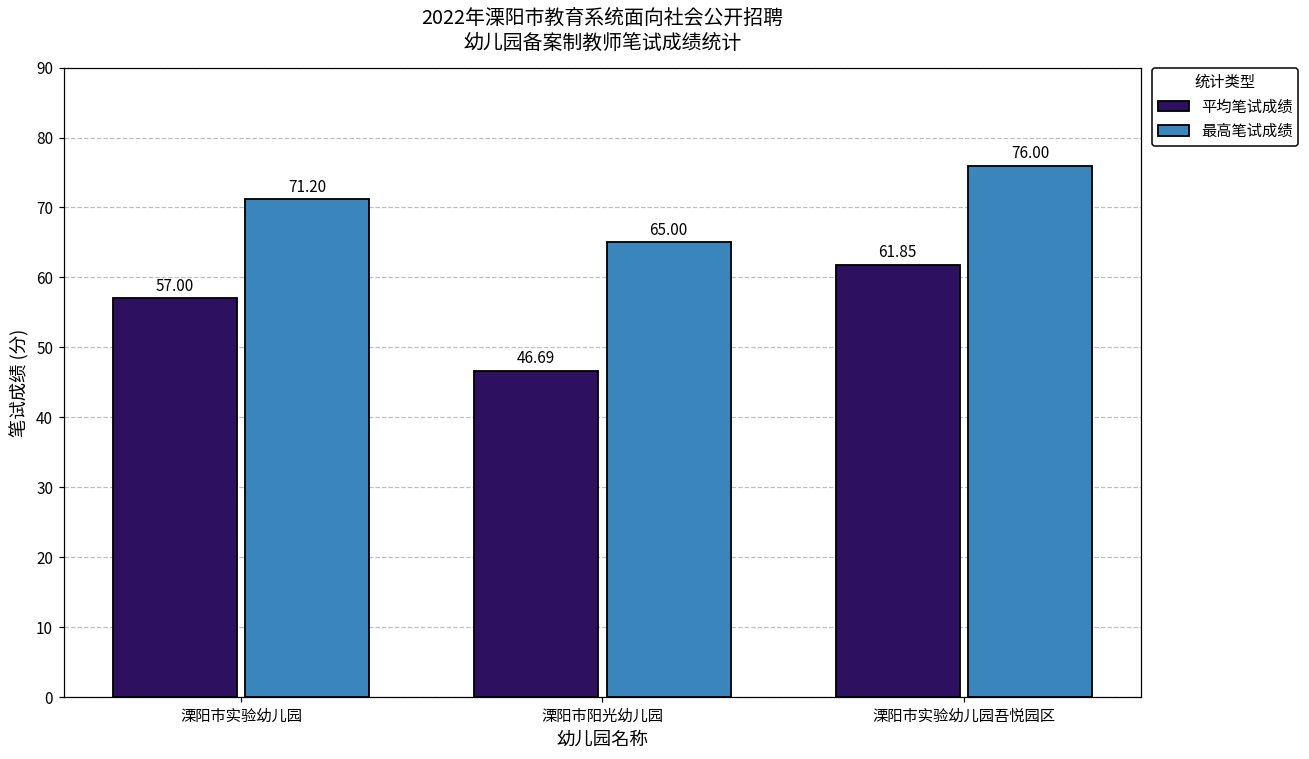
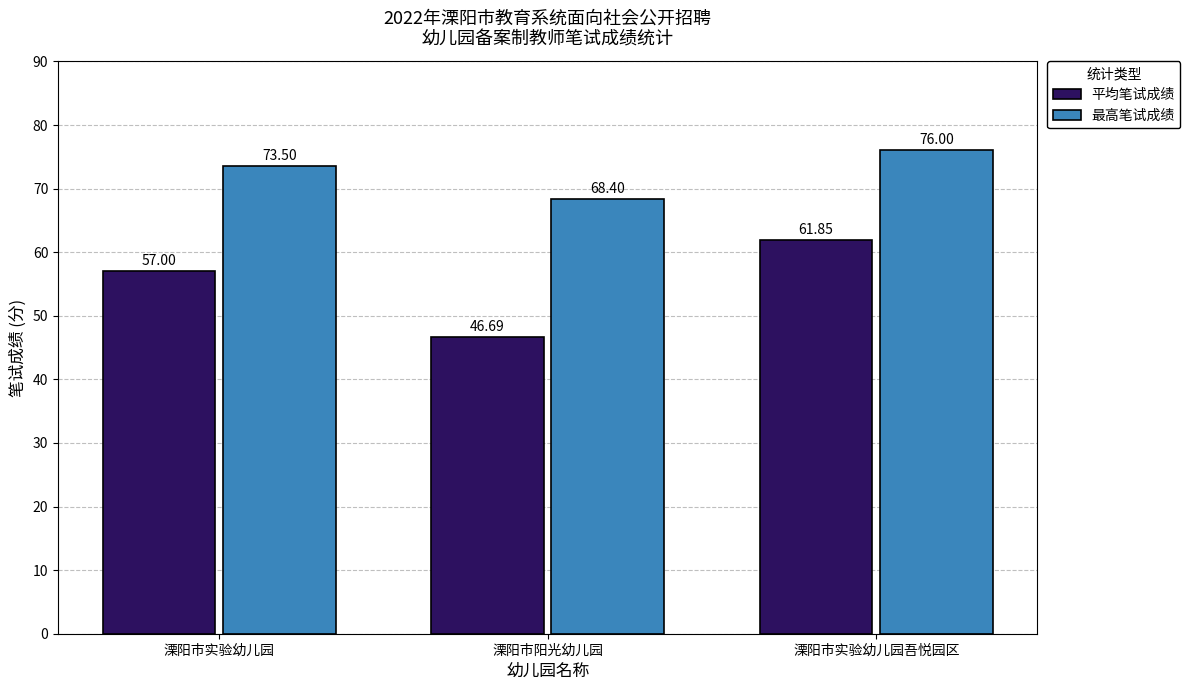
最高笔试成绩, 溧阳市实验幼儿园: 71.20 -> 73.50
最高笔试成绩, 溧阳市阳光幼儿园: 65.00 -> 68.40
